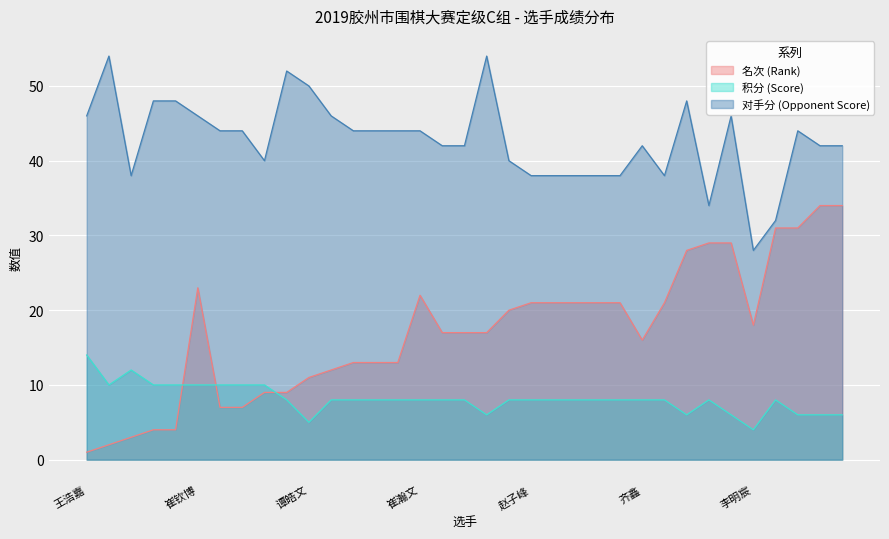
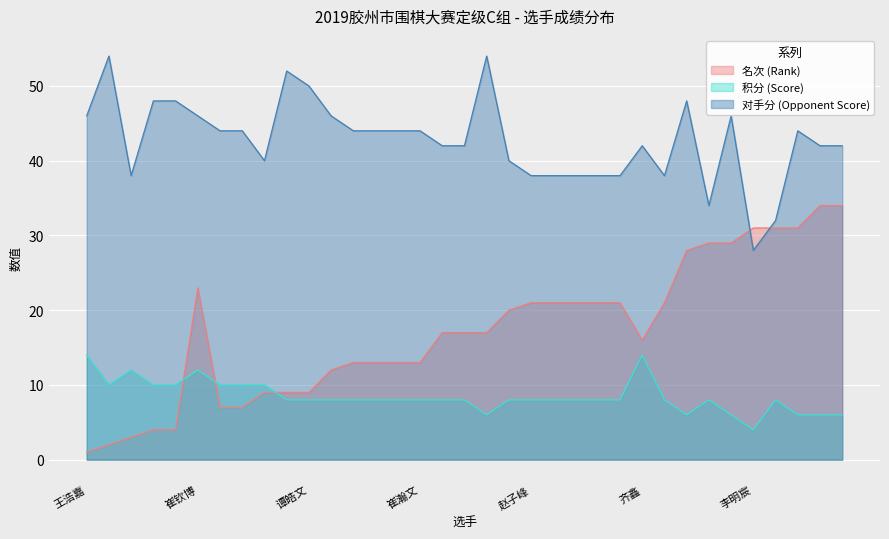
积分 (Score), 崔钦博: 10 -> 12
名次 (Rank), 谭皓文: 11 -> 9
积分 (Score), 谭皓文: 5 -> 8
名次 (Rank), 崔瀚文: 22 -> 13
积分 (Score), 齐鑫: 8 -> 14
名次 (Rank), 李明宸: 18 -> 31
